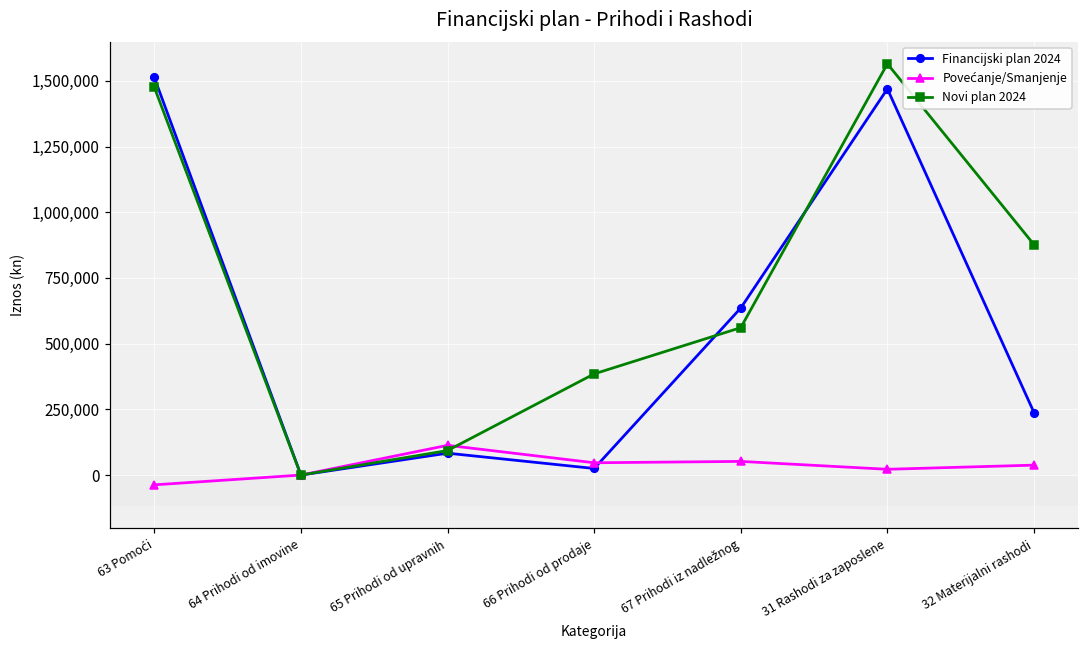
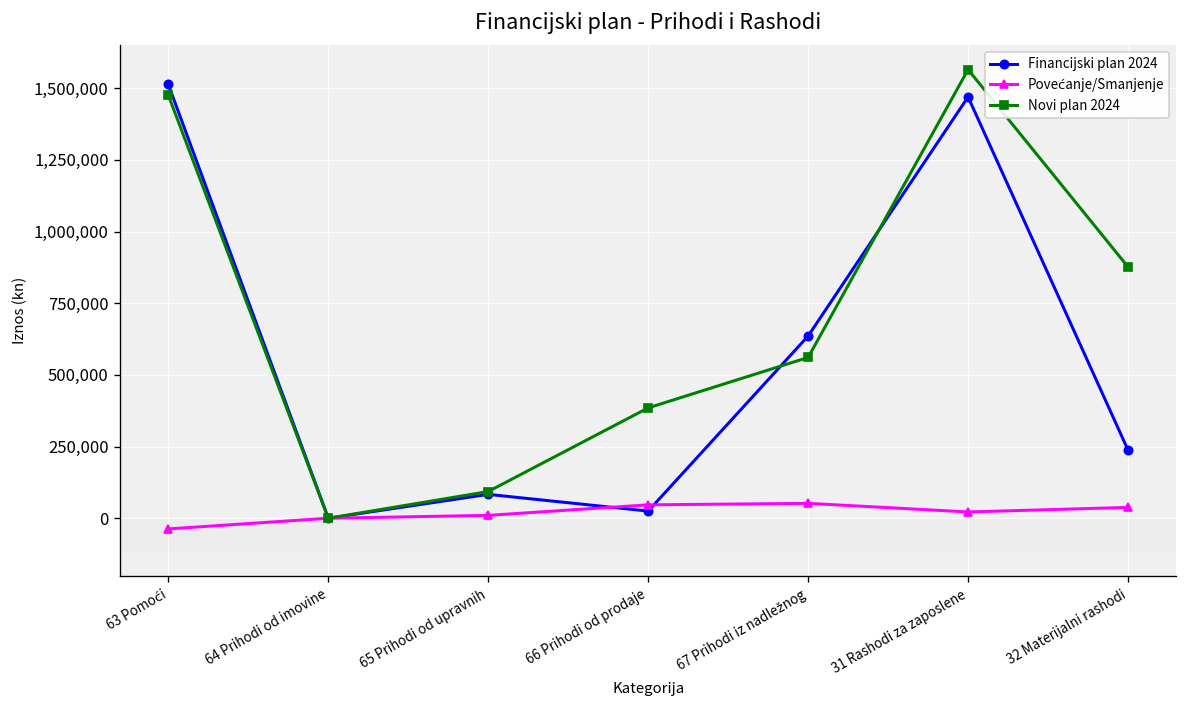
Povećanje/Smanjenje, 65 Prihodi od upravnih: 110,000 -> 10,000
